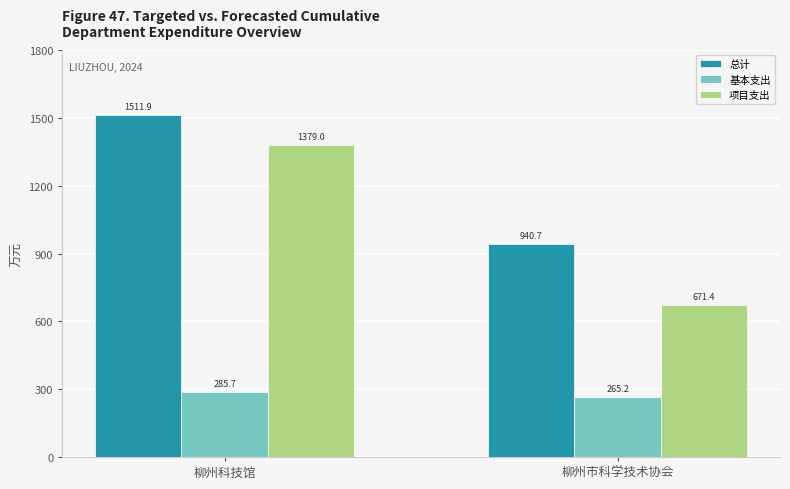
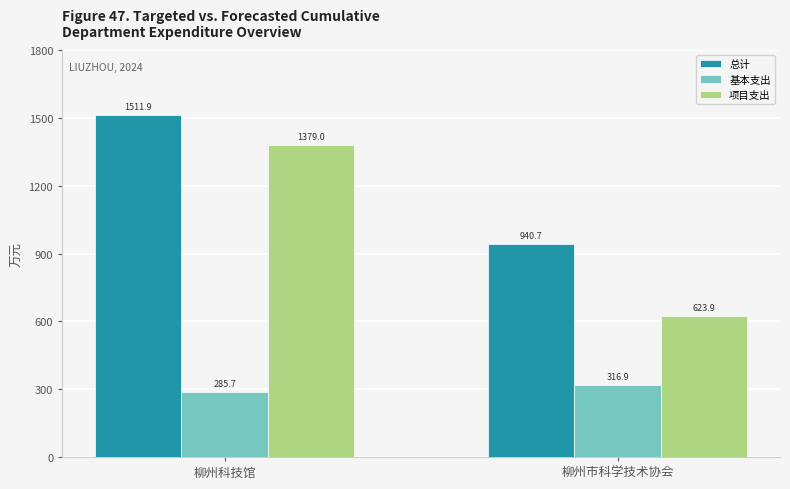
基本支出, 柳州市科学技术协会: 265.2 -> 316.9
项目支出, 柳州市科学技术协会: 671.4 -> 623.9
